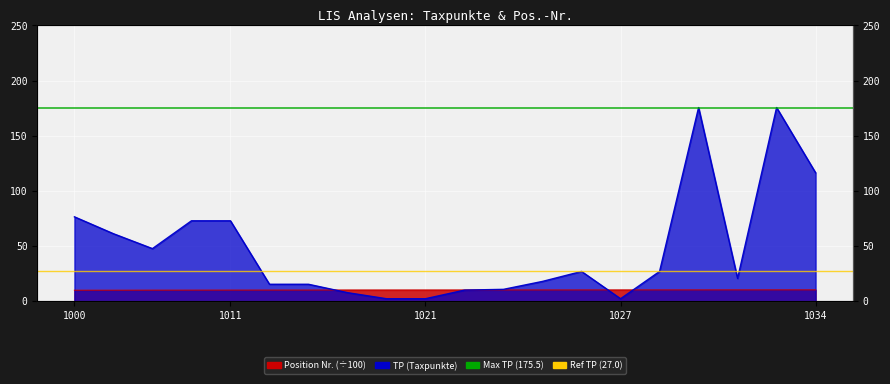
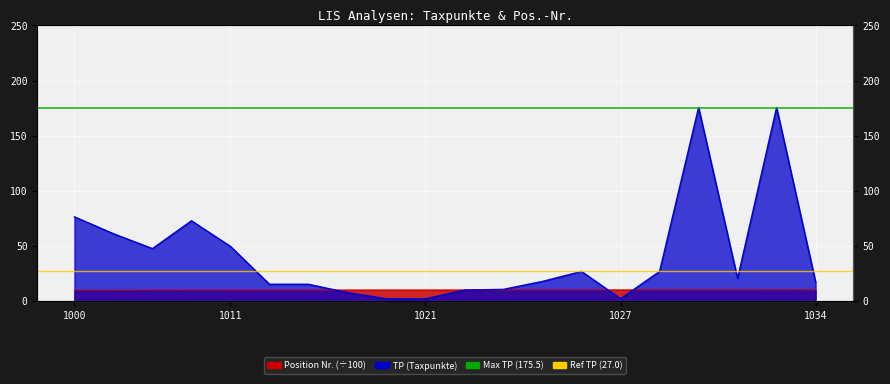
TP (Taxpunkte), 1011: 73 -> 50
TP (Taxpunkte), 1034: 116 -> 17
